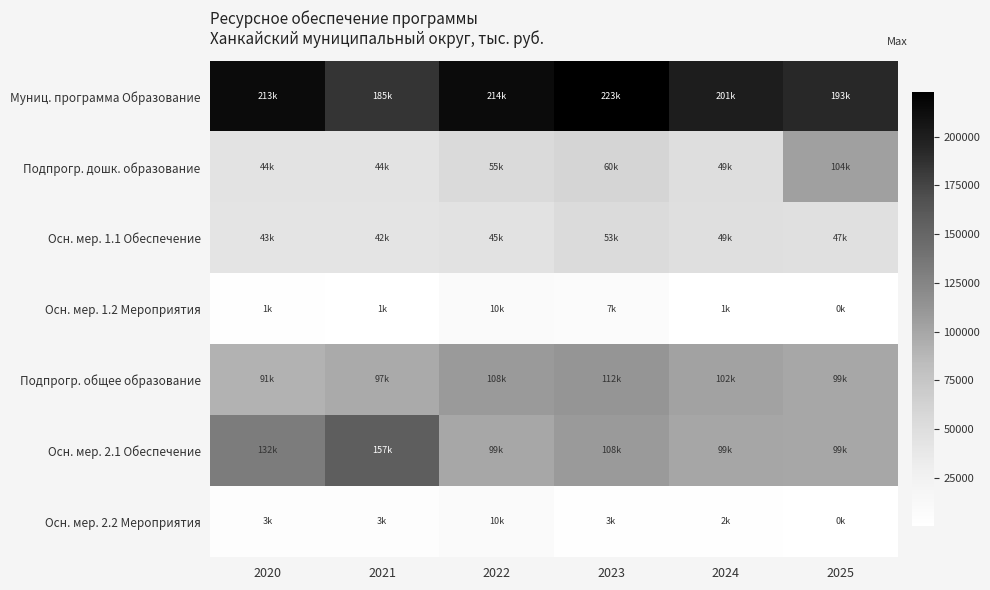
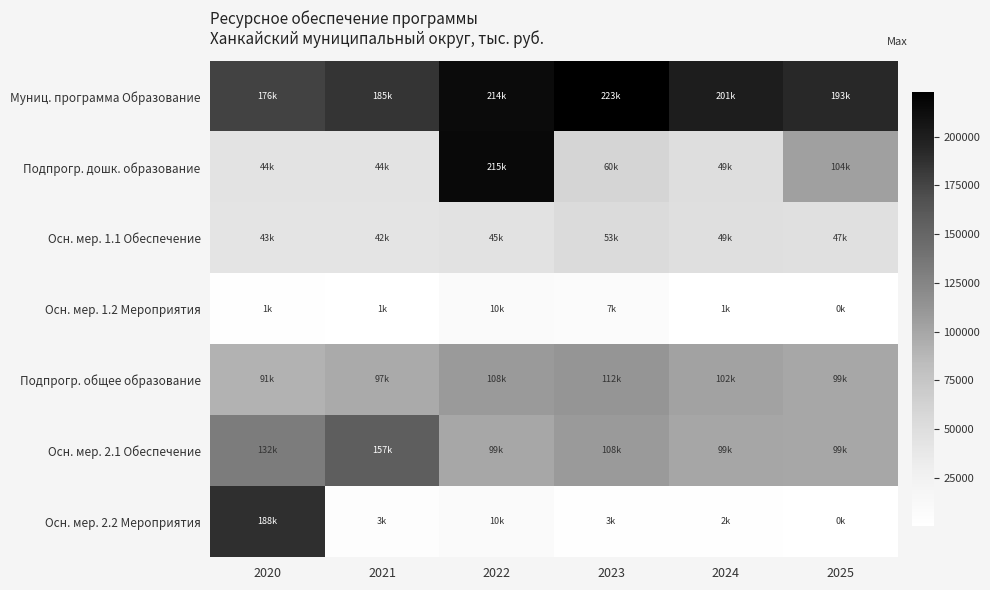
Муниц. программа Образование, 2020: 213k -> 176k
Подпрогр. дошк. образование, 2022: 55k -> 215k
Осн. мер. 2.2 Мероприятия, 2020: 3k -> 188k
